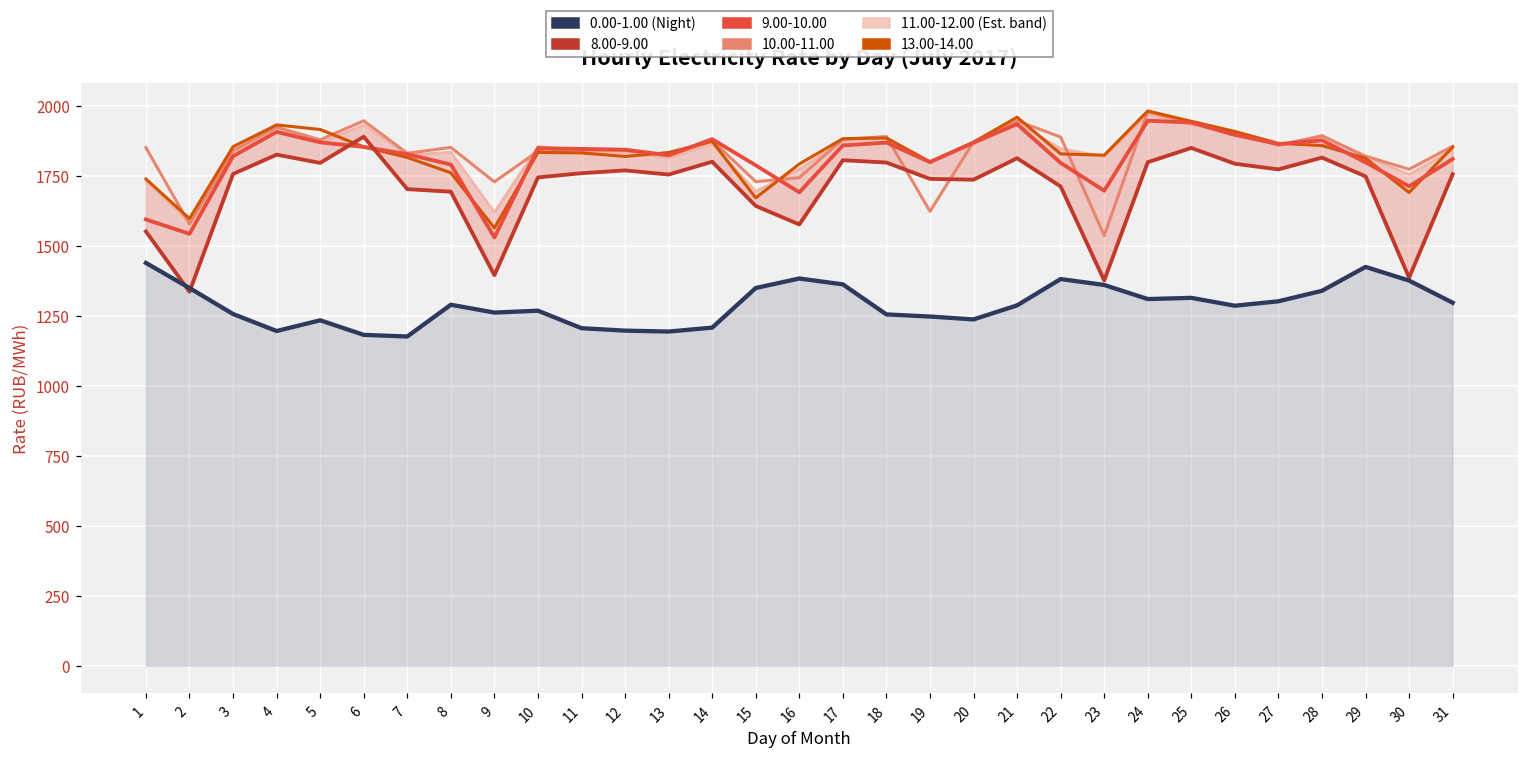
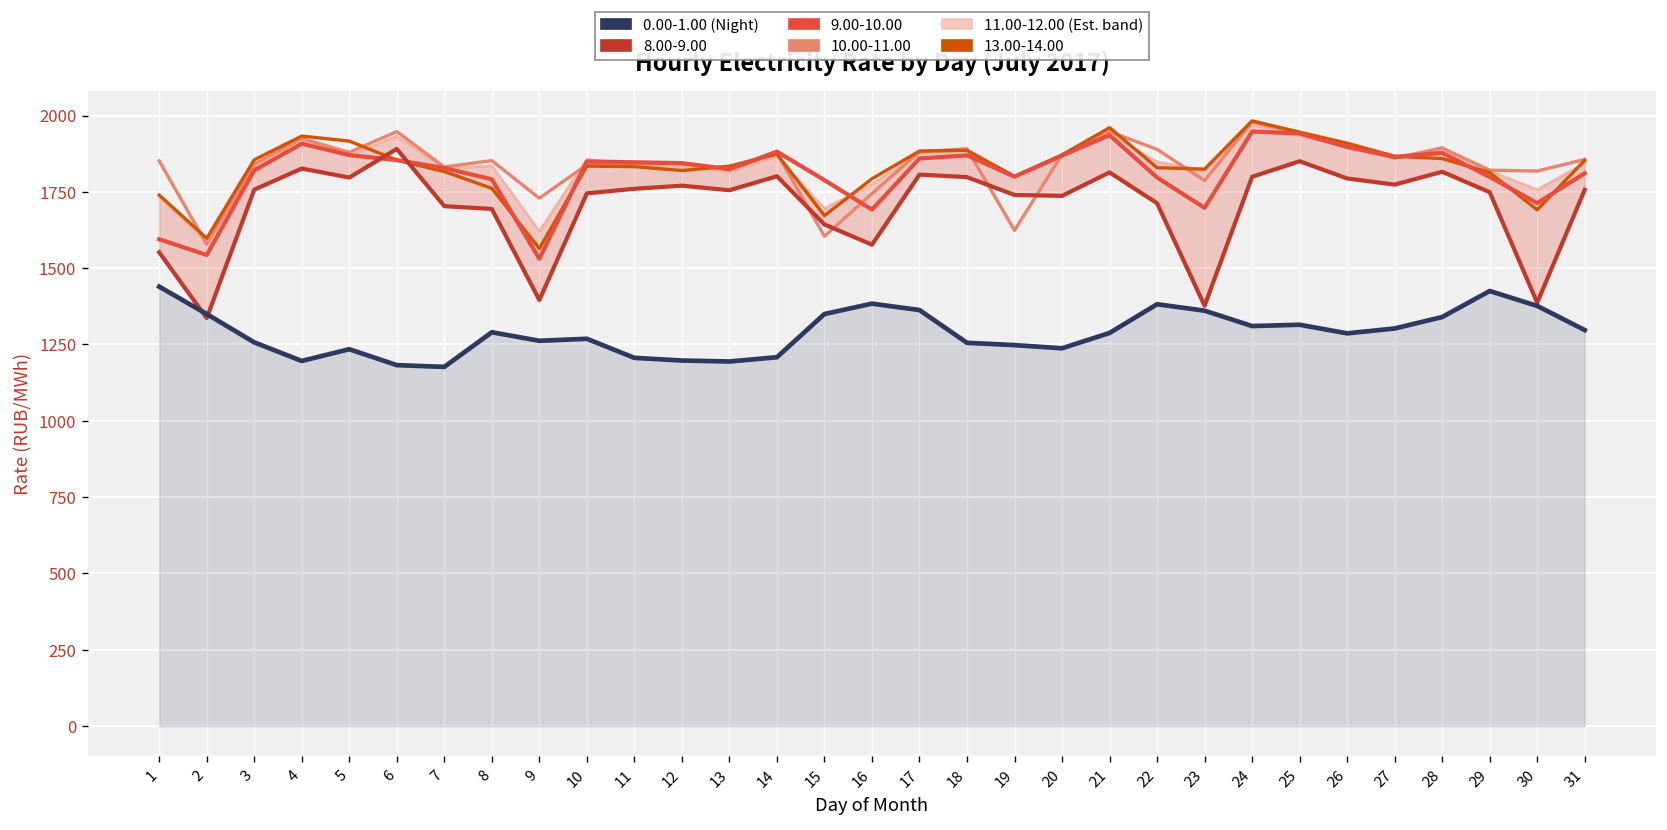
10.00-11.00, 15: 1730 -> 1600
10.00-11.00, 23: 1540 -> 1790
10.00-11.00, 30: 1770 -> 1820
